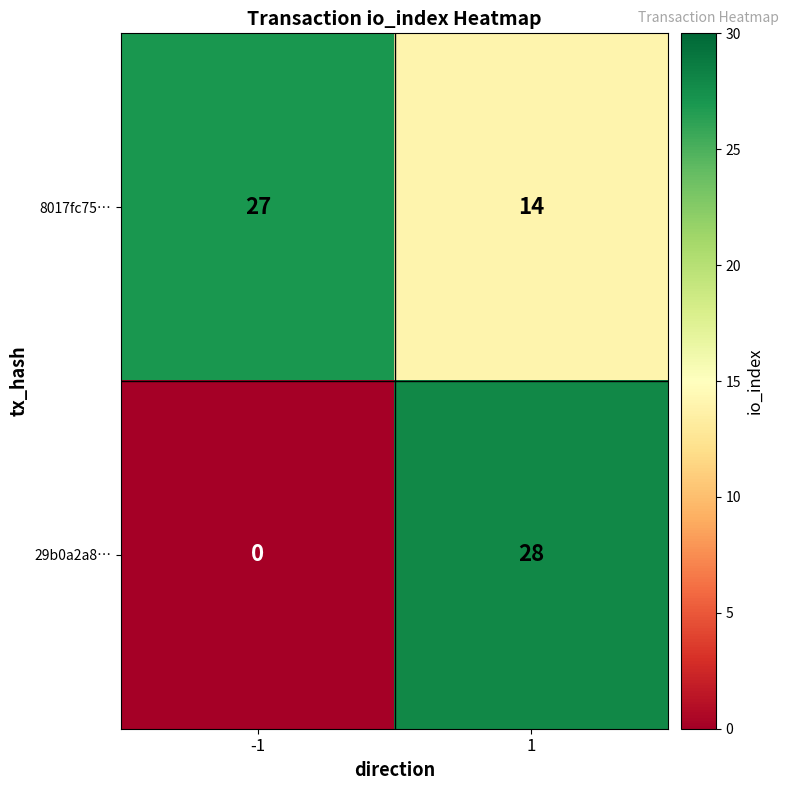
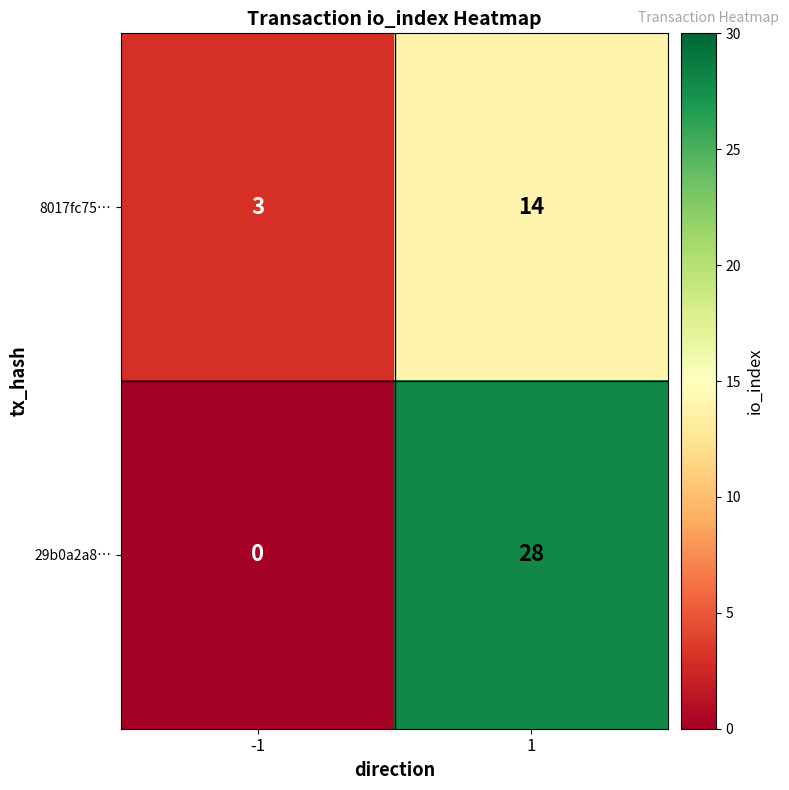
8017fc75…, -1: 27 -> 3
